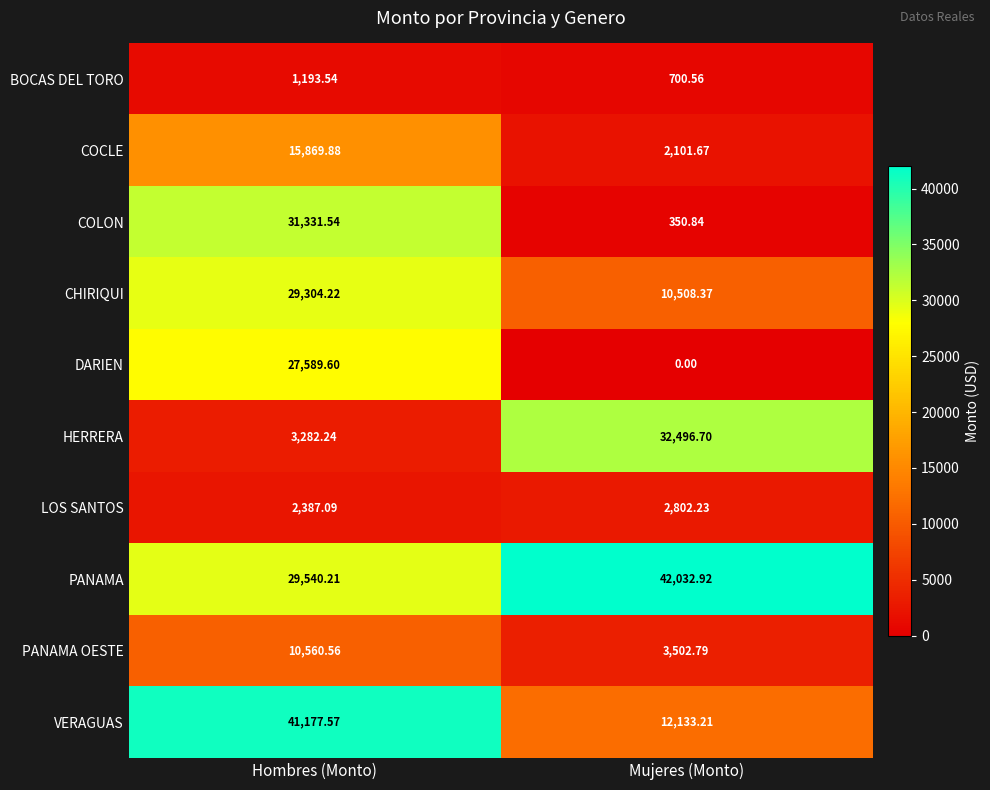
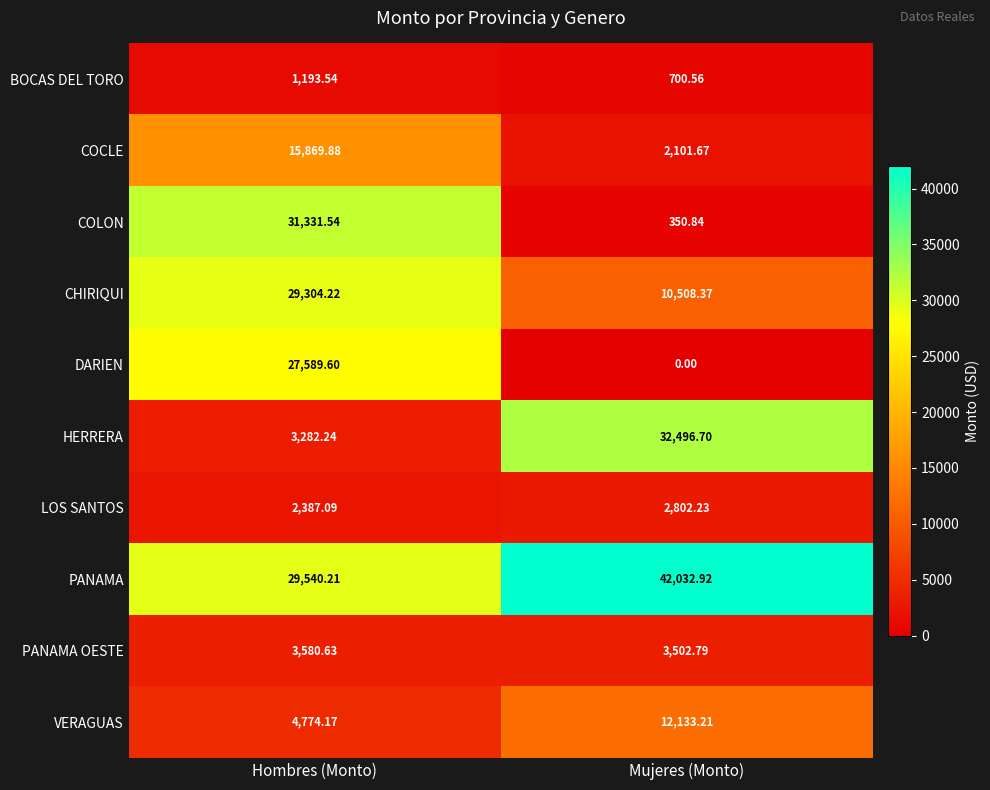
PANAMA OESTE, Hombres (Monto): 10,560.56 -> 3,580.63
VERAGUAS, Hombres (Monto): 41,177.57 -> 4,774.17
